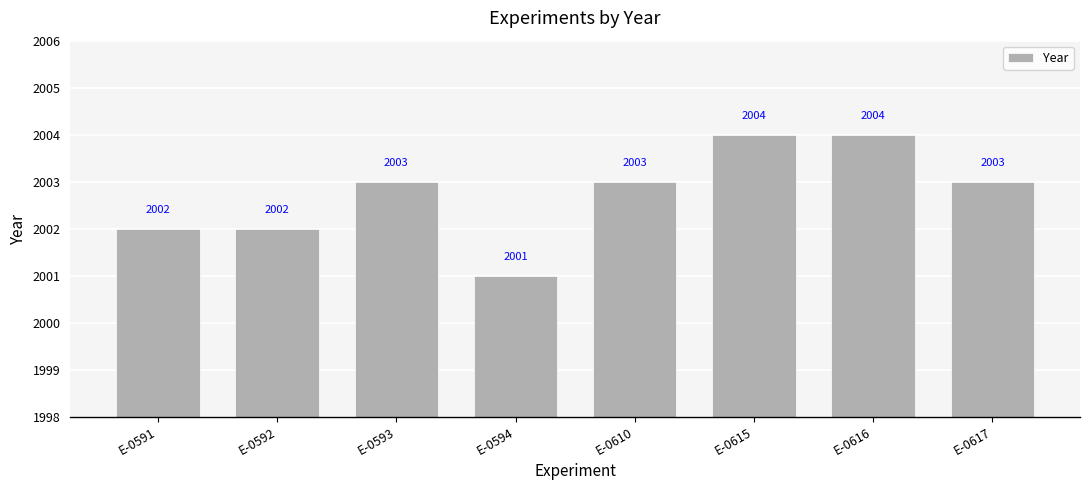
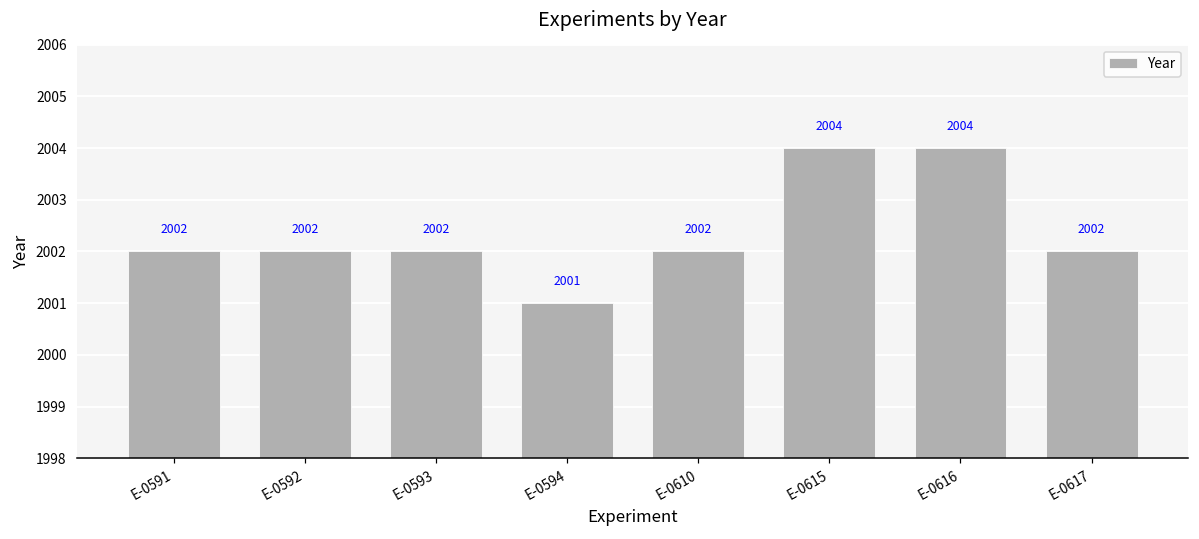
E-0593: 2003 -> 2002
E-0610: 2003 -> 2002
E-0617: 2003 -> 2002
